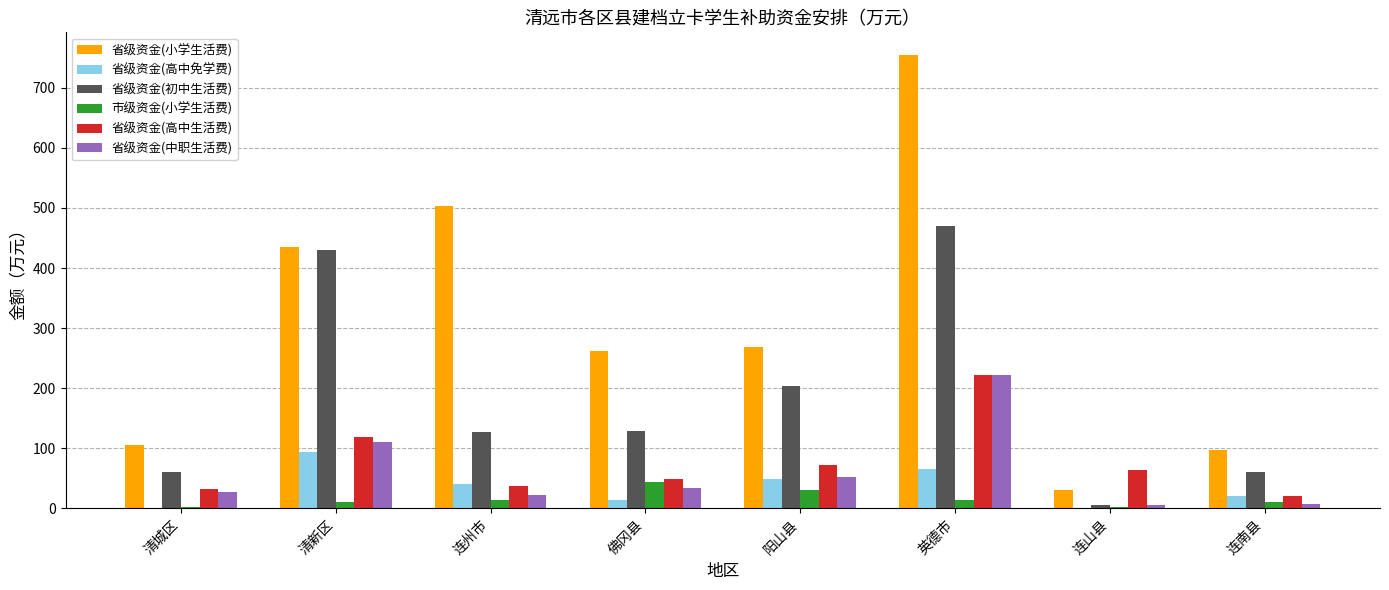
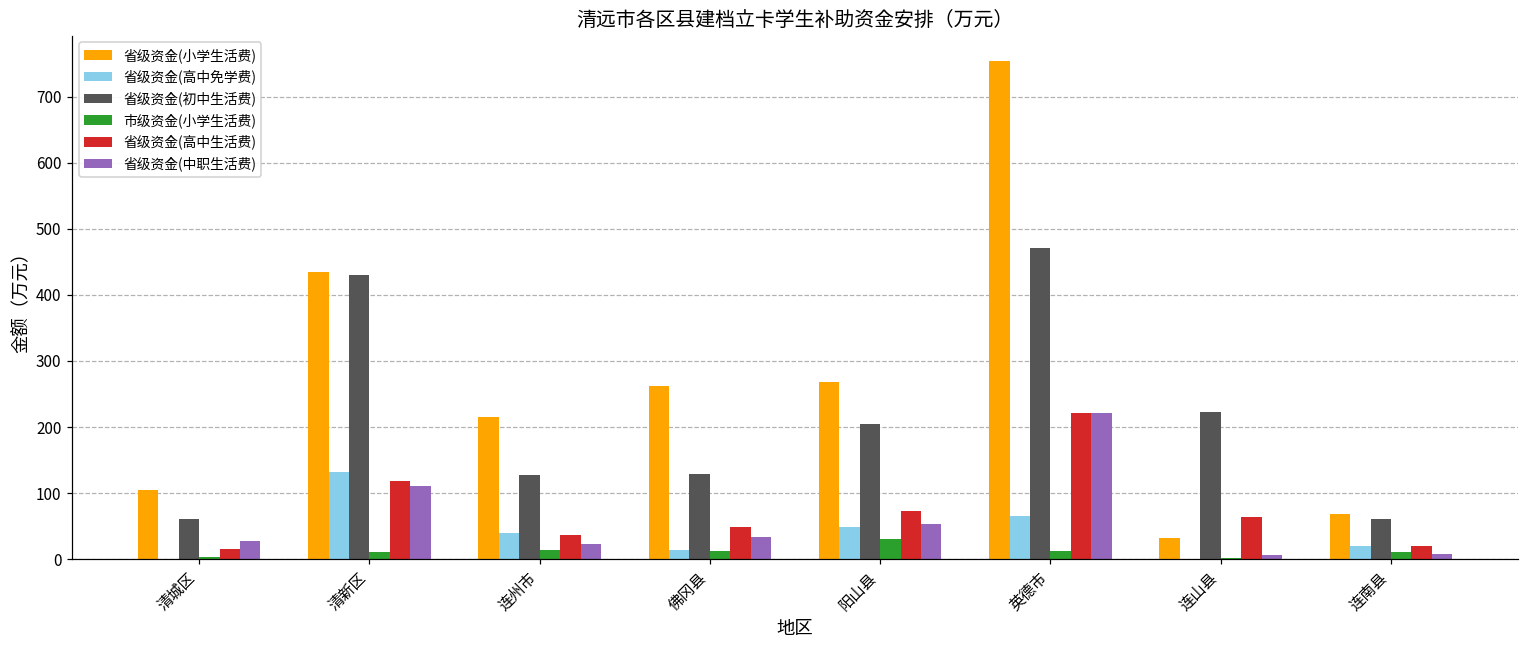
省级资金(高中生活费), 清城区: 30 -> 10
省级资金(高中免学费), 清新区: 90 -> 130
省级资金(小学生活费), 连州市: 500 -> 210
市级资金(小学生活费), 佛冈县: 40 -> 10
省级资金(初中生活费), 连山县: 10 -> 220
省级资金(小学生活费), 连南县: 100 -> 70
